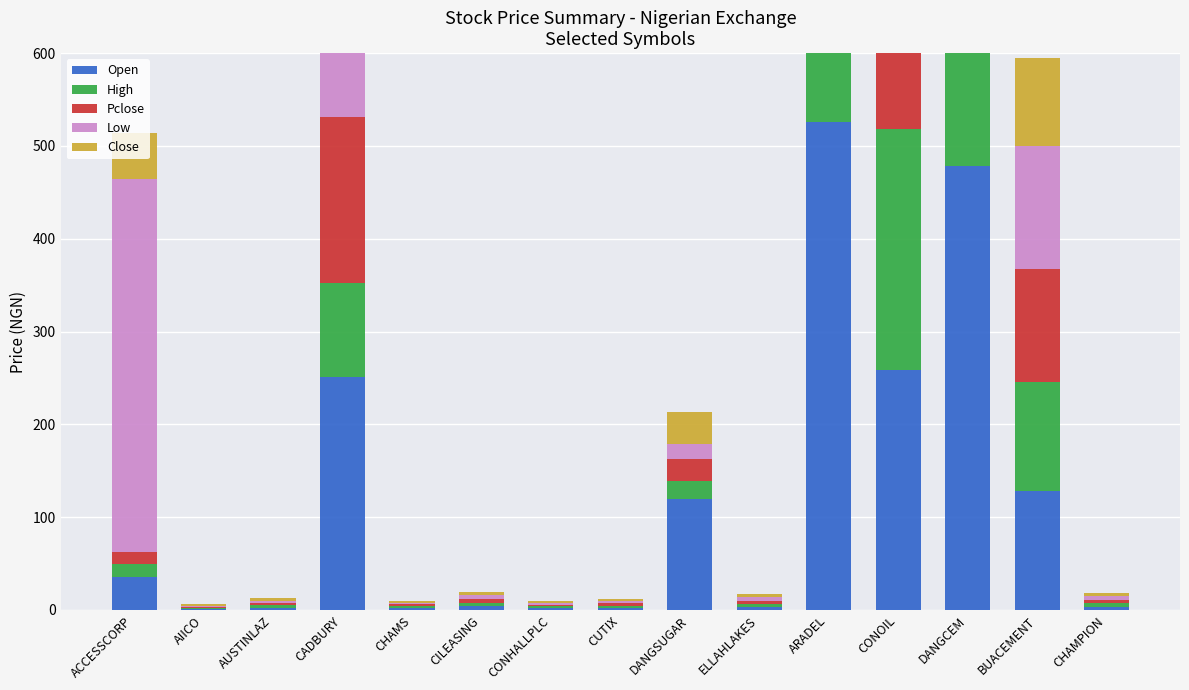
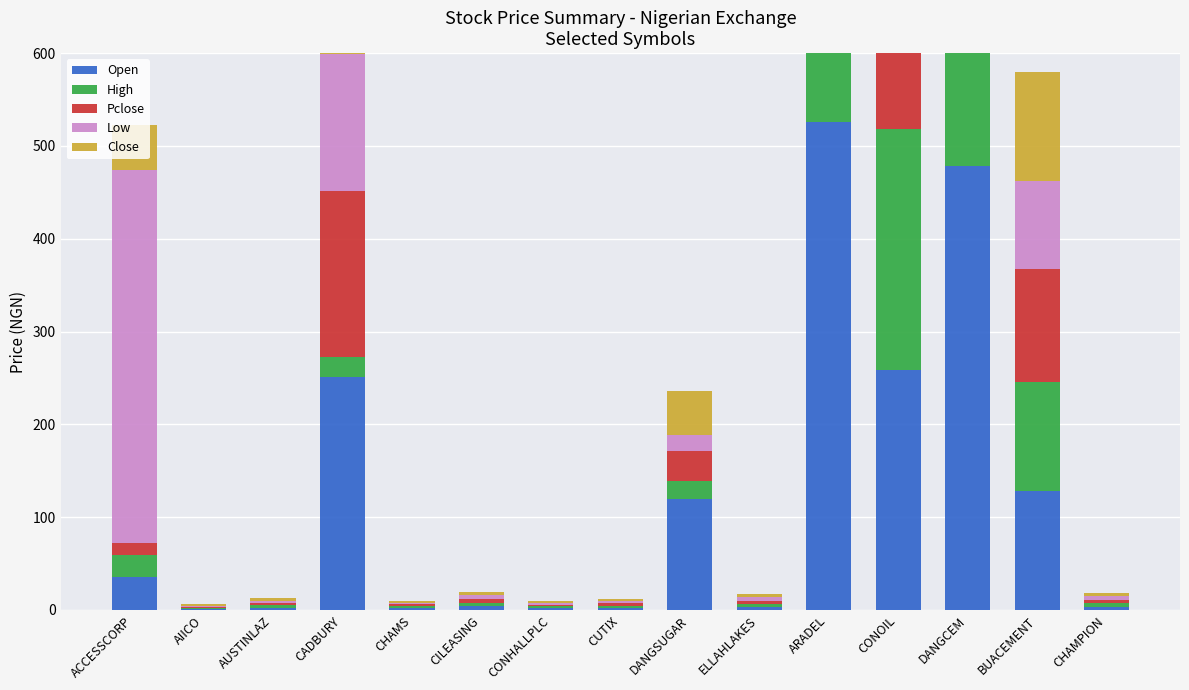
High, ACCESSCORP: 10 -> 20
High, CADBURY: 100 -> 20
Pclose, DANGSUGAR: 20 -> 30
Close, DANGSUGAR: 40 -> 50
Low, BUACEMENT: 130 -> 100
Close, BUACEMENT: 100 -> 120
